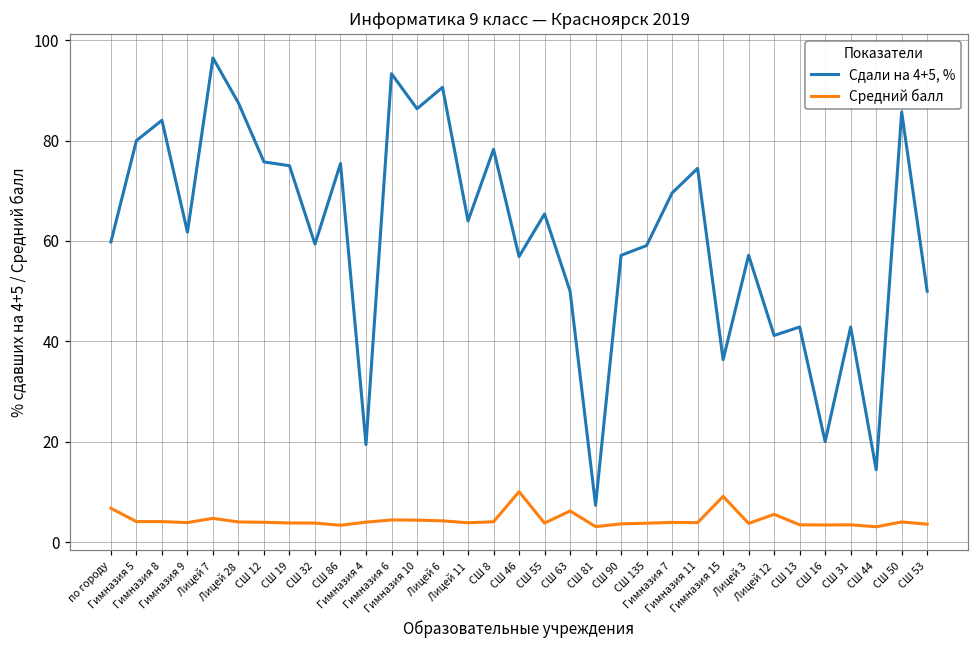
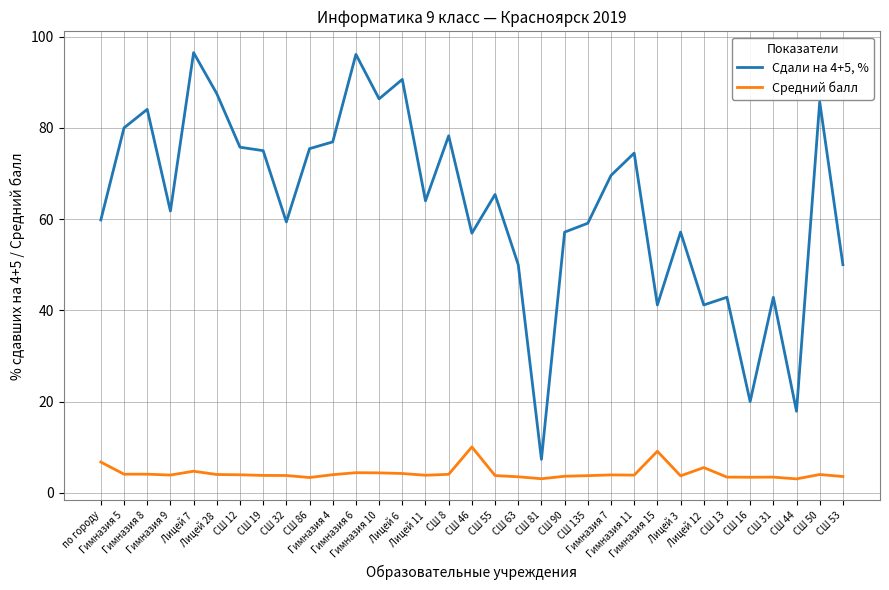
Сдали на 4+5, %, Гимназия 4: 19 -> 77
Сдали на 4+5, %, Гимназия 6: 93 -> 96
Средний балл, СШ 63: 6 -> 4
Сдали на 4+5, %, Гимназия 15: 36 -> 41
Сдали на 4+5, %, СШ 44: 14 -> 18
